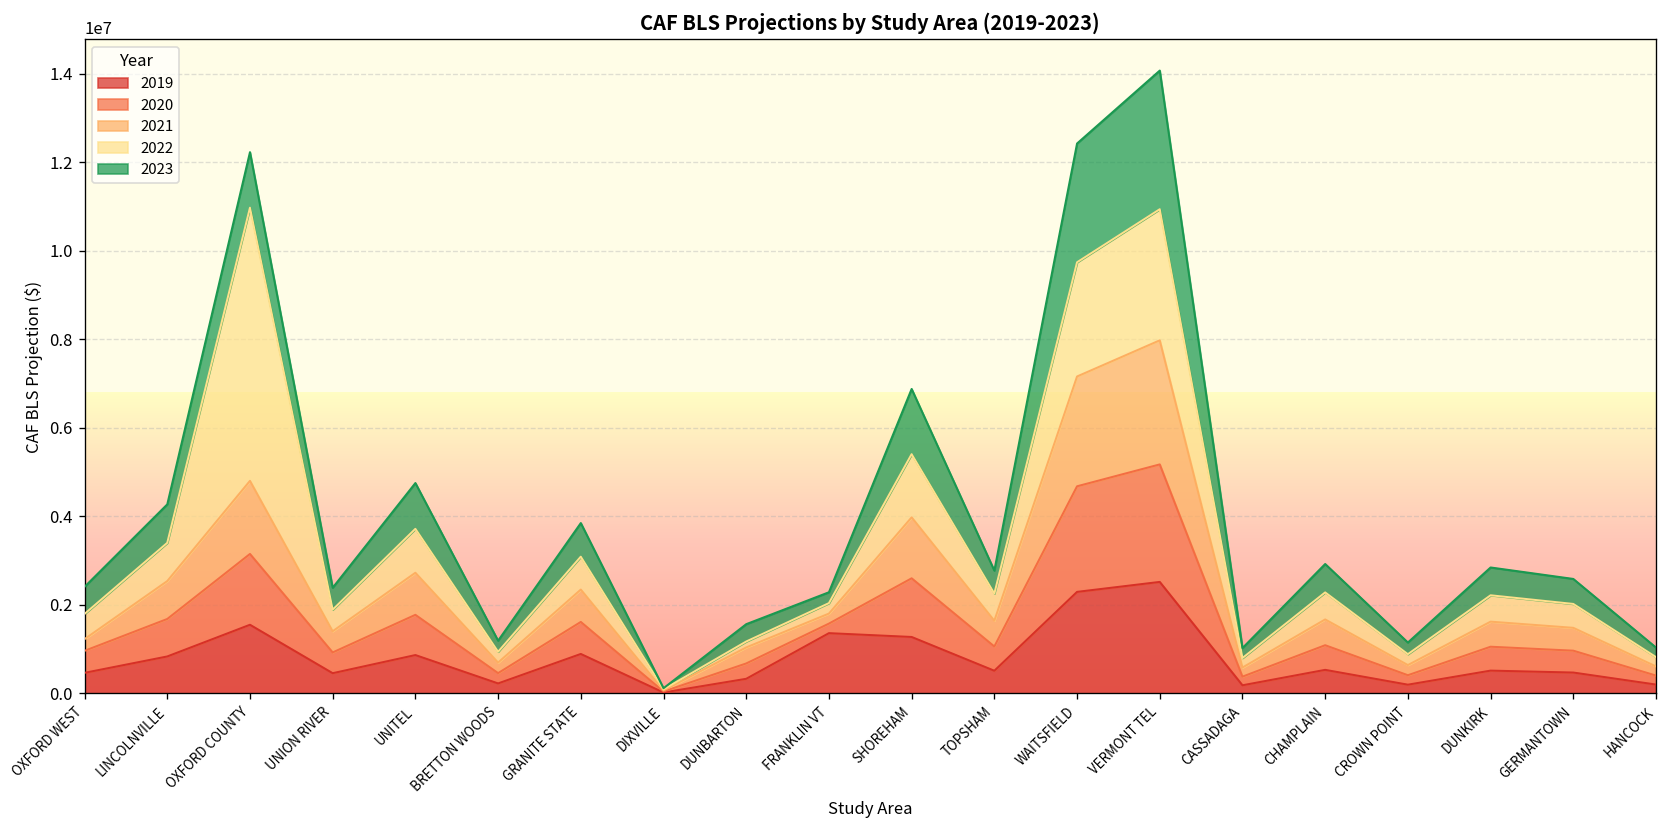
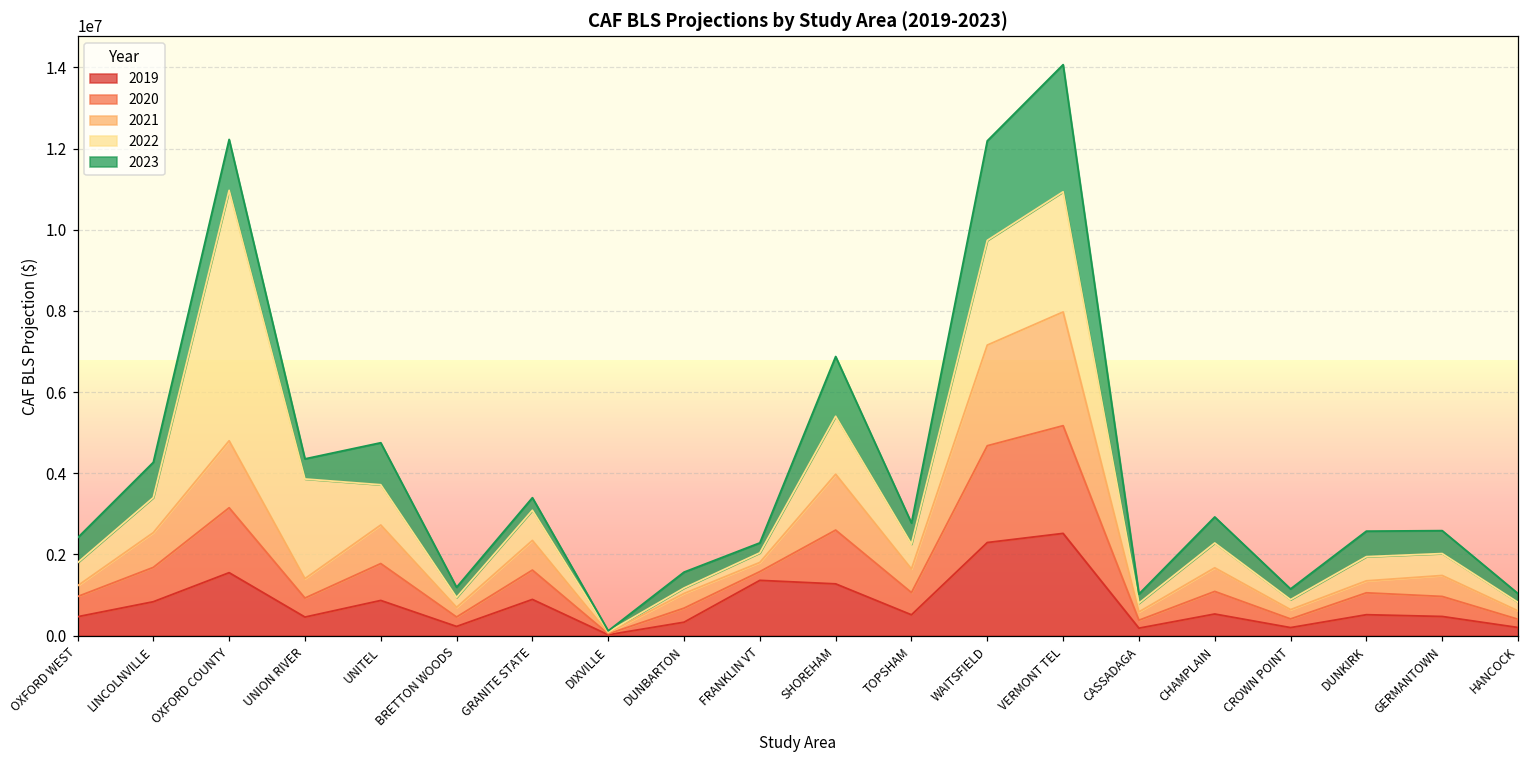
2022, UNION RIVER: 500000 -> 2500000
2023, GRANITE STATE: 800000 -> 300000
2023, WAITSFIELD: 2700000 -> 2500000
2021, DUNKIRK: 600000 -> 300000
